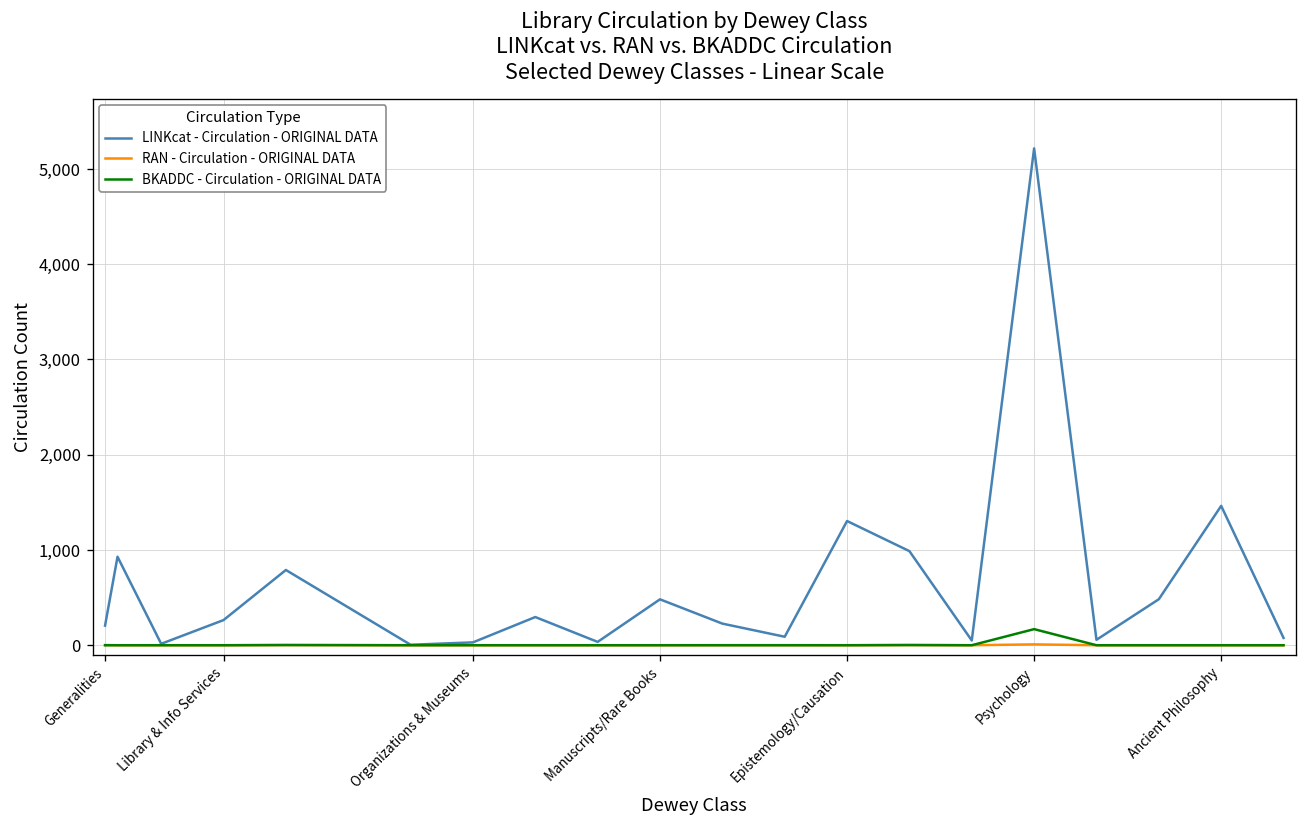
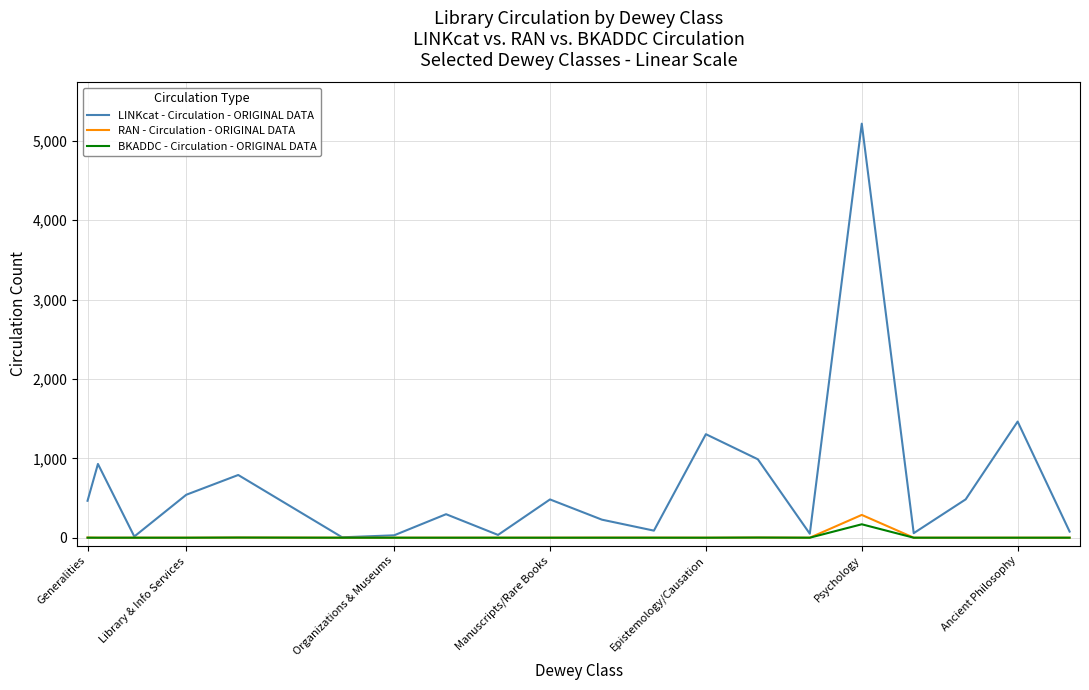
LINKcat - Circulation - ORIGINAL DATA, Generalities: 200 -> 500
LINKcat - Circulation - ORIGINAL DATA, Library & Info Services: 300 -> 500
RAN - Circulation - ORIGINAL DATA, Psychology: 0 -> 300
